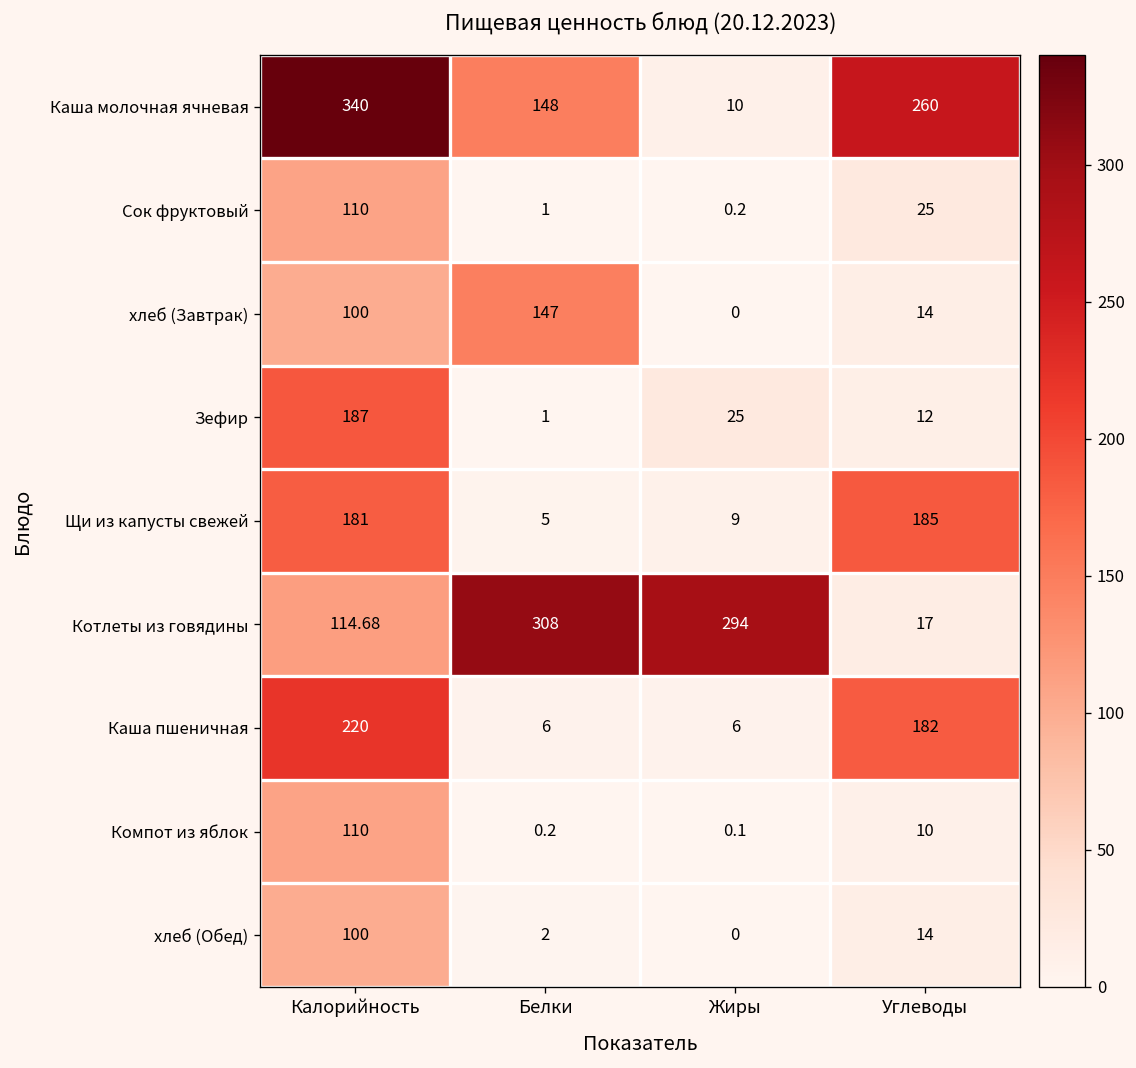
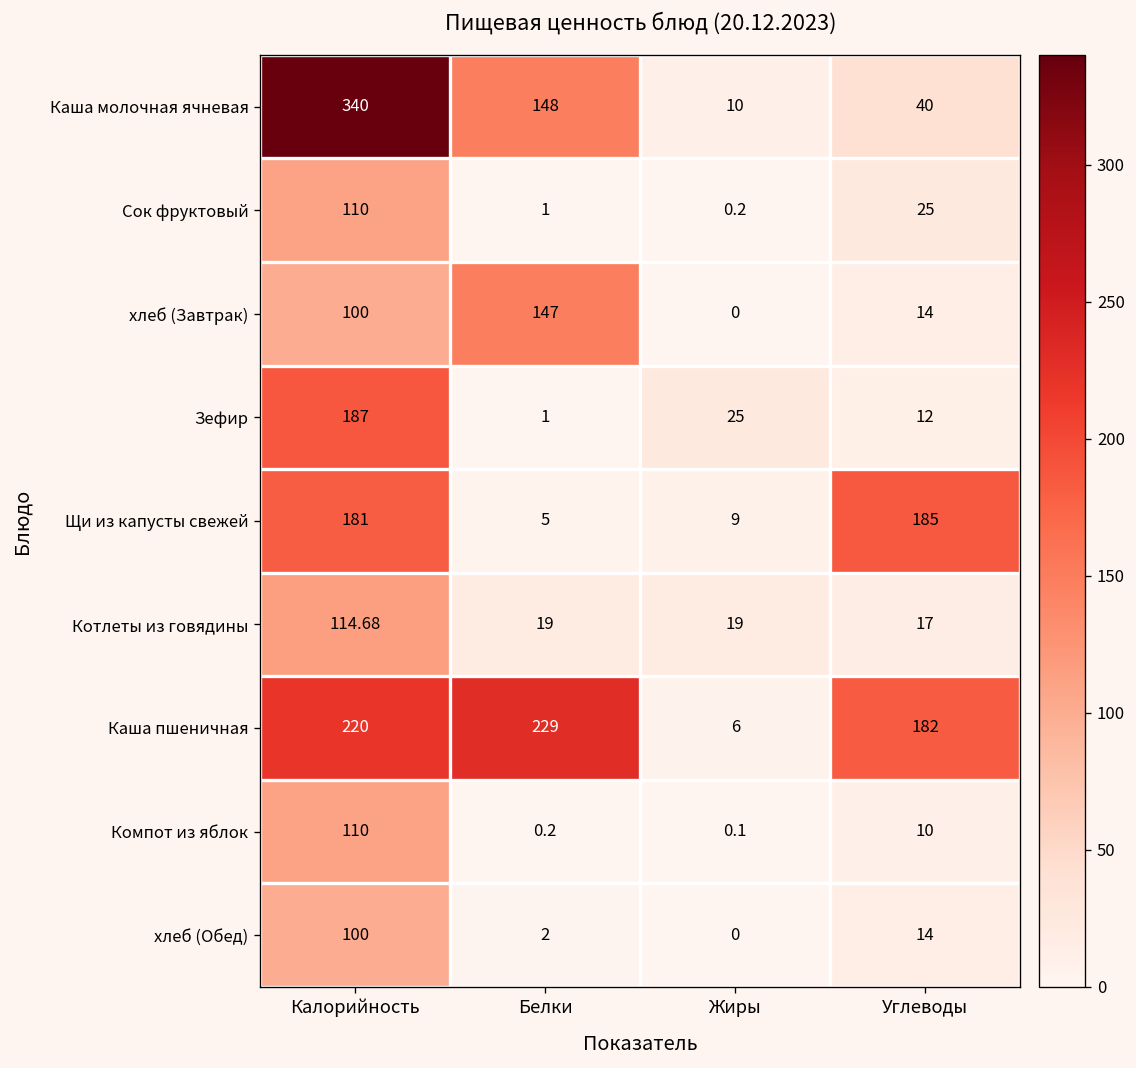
Каша молочная ячневая, Углеводы: 260 -> 40
Котлеты из говядины, Белки: 308 -> 19
Котлеты из говядины, Жиры: 294 -> 19
Каша пшеничная, Белки: 6 -> 229
